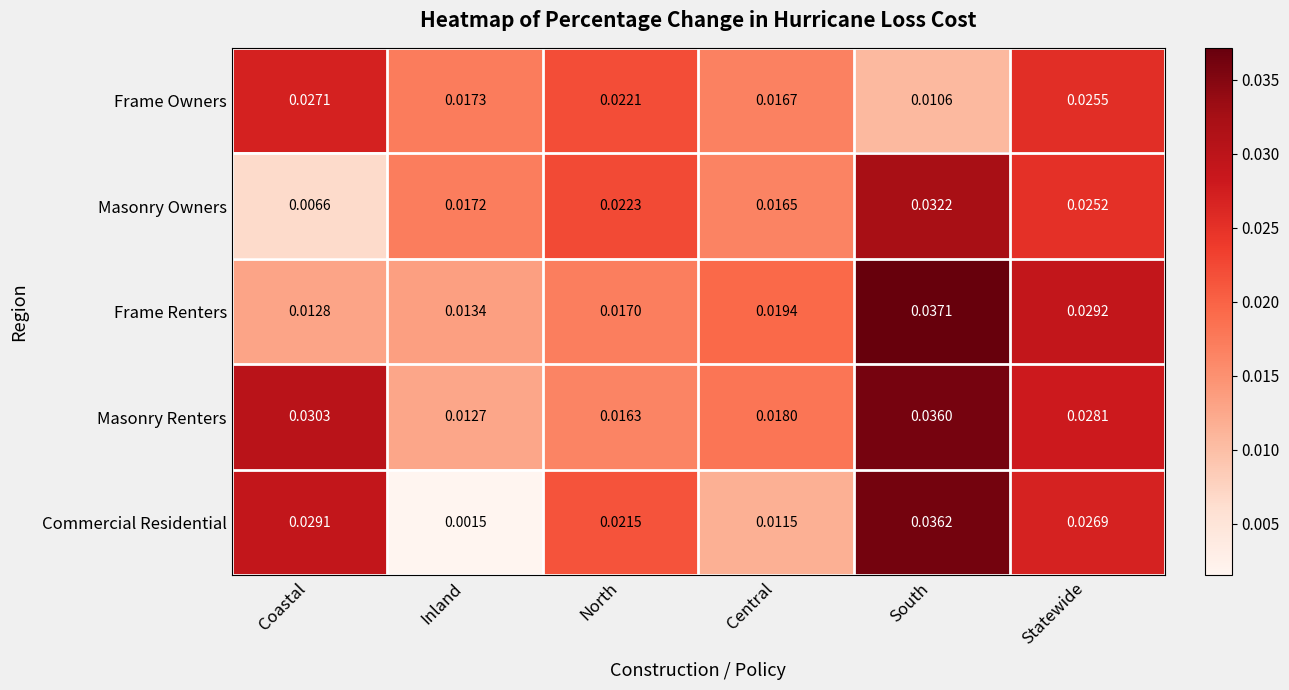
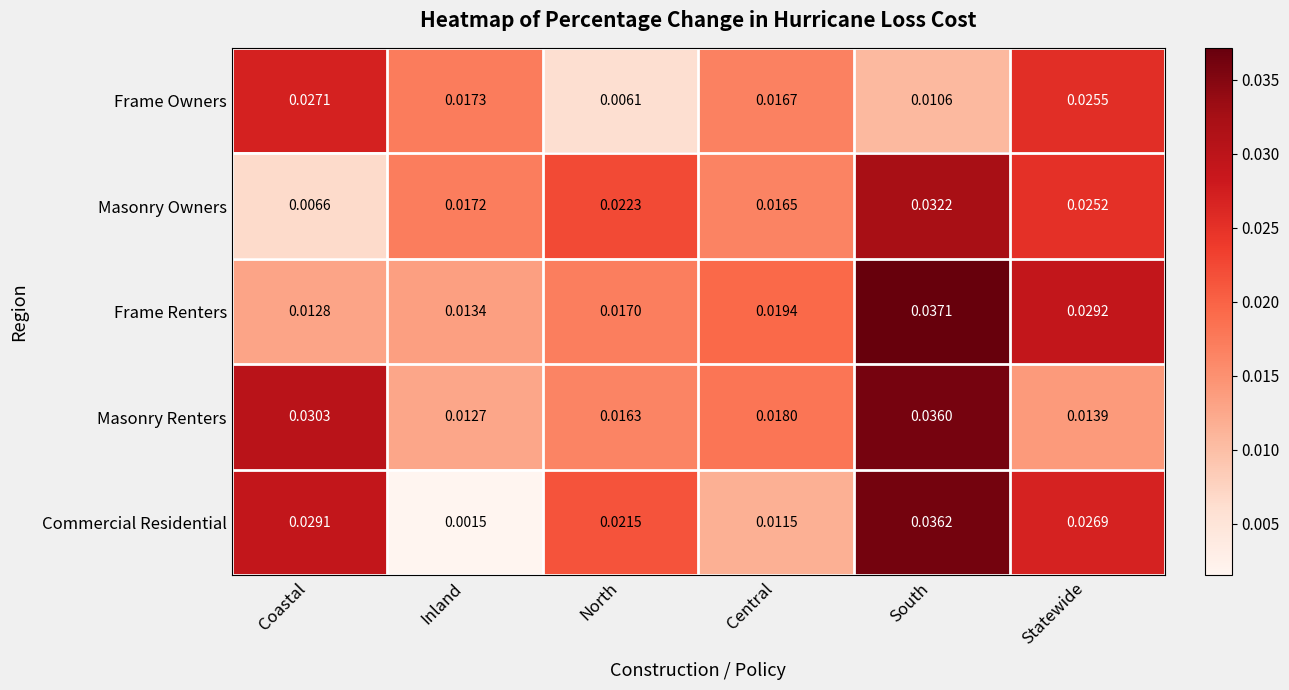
Frame Owners, North: 0.0221 -> 0.0061
Masonry Renters, Statewide: 0.0281 -> 0.0139
